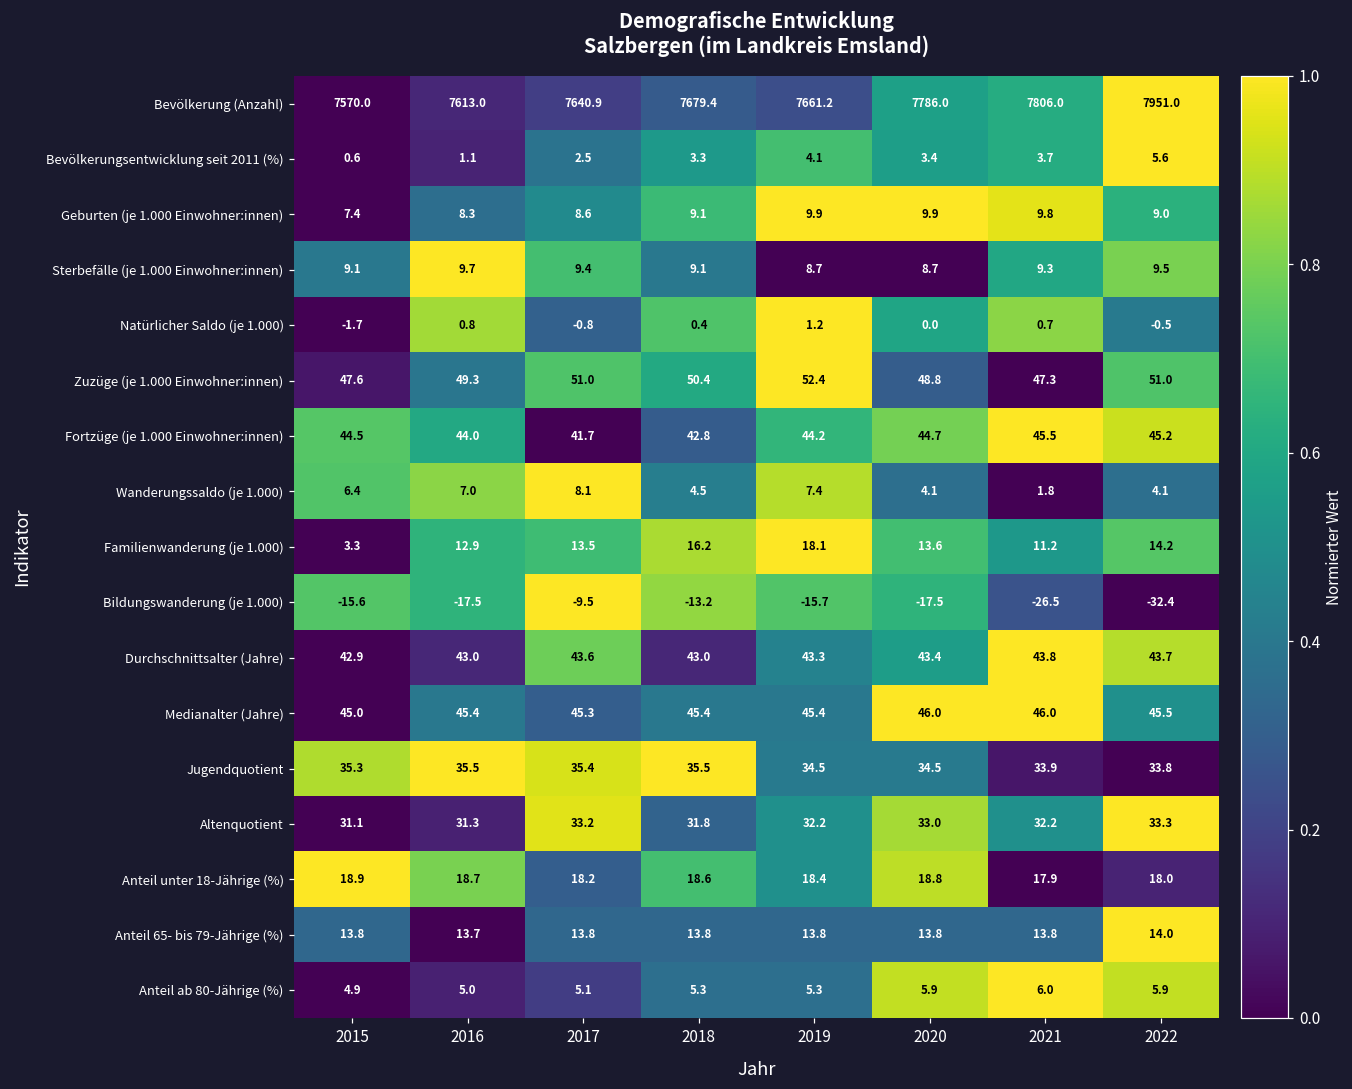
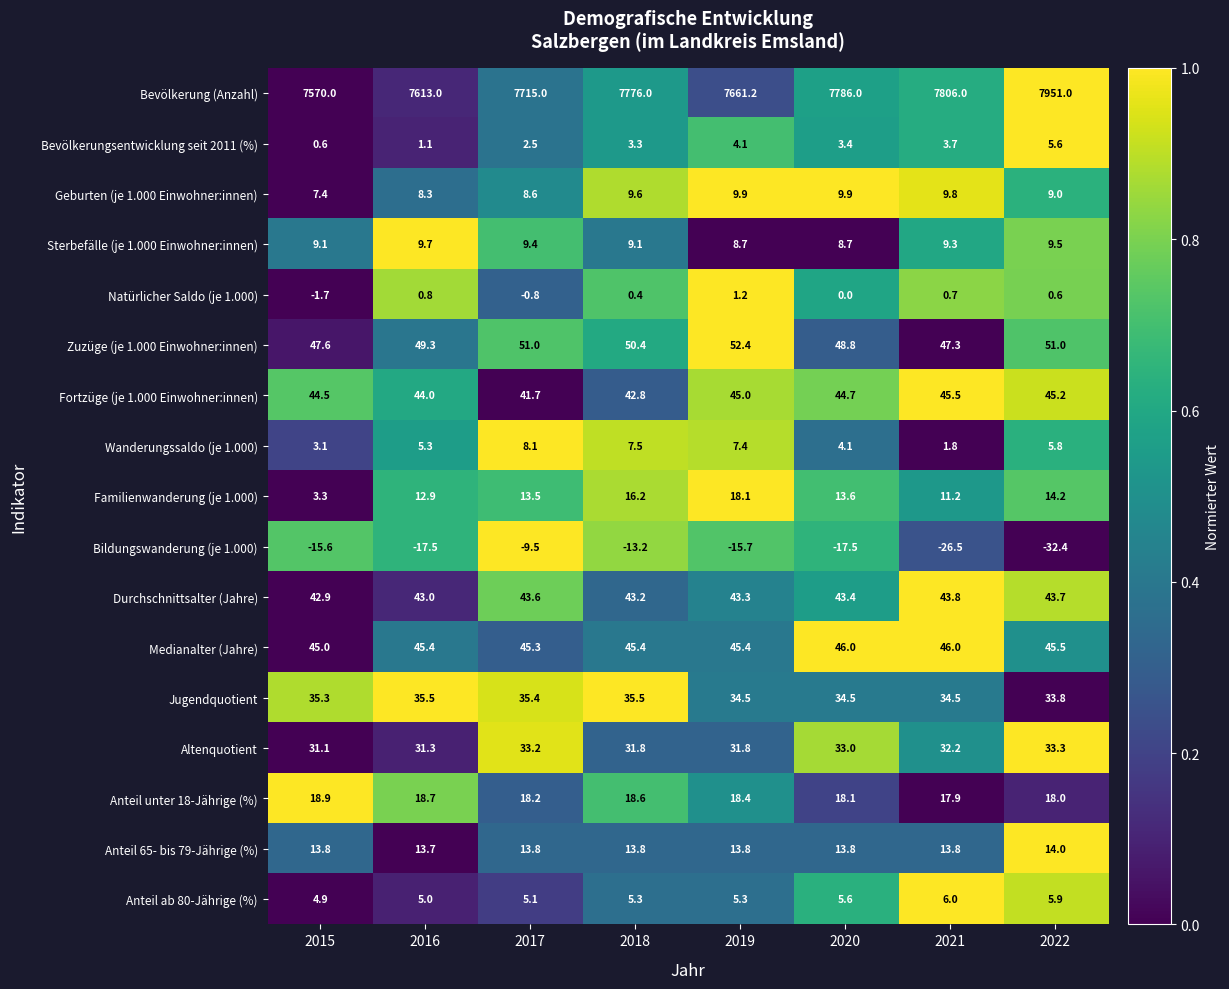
Bevölkerung (Anzahl), 2017: 7640.9 -> 7715.0
Bevölkerung (Anzahl), 2018: 7679.4 -> 7776.0
Geburten (je 1.000 Einwohner:innen), 2018: 9.1 -> 9.6
Natürlicher Saldo (je 1.000), 2022: -0.5 -> 0.6
Fortzüge (je 1.000 Einwohner:innen), 2019: 44.2 -> 45.0
Wanderungssaldo (je 1.000), 2015: 6.4 -> 3.1
Wanderungssaldo (je 1.000), 2016: 7.0 -> 5.3
Wanderungssaldo (je 1.000), 2018: 4.5 -> 7.5
Wanderungssaldo (je 1.000), 2022: 4.1 -> 5.8
Durchschnittsalter (Jahre), 2018: 43.0 -> 43.2
Jugendquotient, 2021: 33.9 -> 34.5
Altenquotient, 2019: 32.2 -> 31.8
Anteil unter 18-Jährige (%), 2020: 18.8 -> 18.1
Anteil ab 80-Jährige (%), 2020: 5.9 -> 5.6
